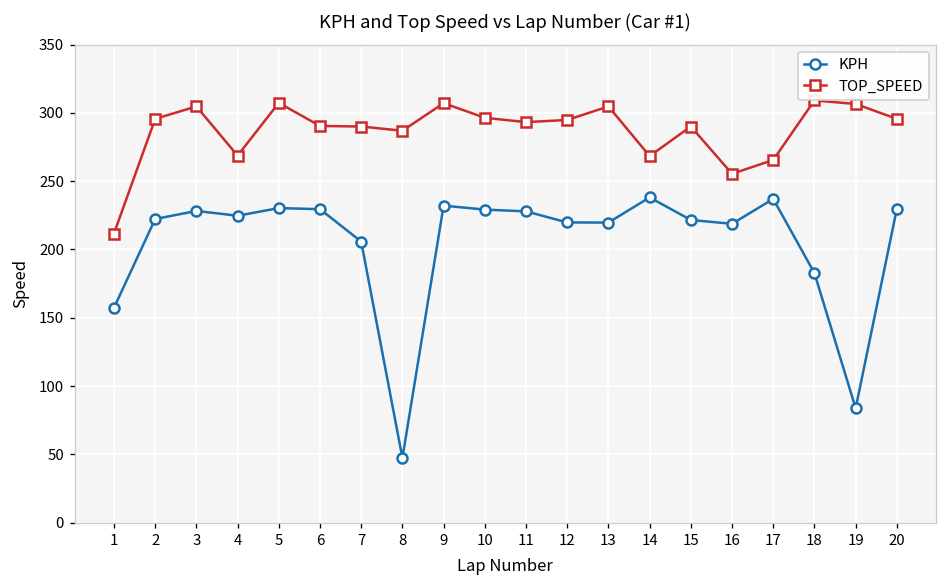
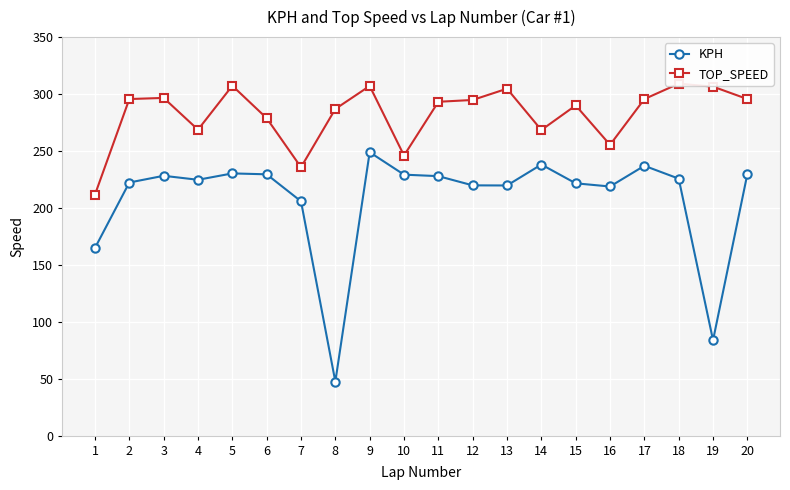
KPH, 1: 157 -> 165
TOP_SPEED, 3: 305 -> 297
TOP_SPEED, 6: 290 -> 279
TOP_SPEED, 7: 290 -> 236
KPH, 9: 232 -> 249
TOP_SPEED, 10: 296 -> 246
TOP_SPEED, 17: 266 -> 296
KPH, 18: 183 -> 226
